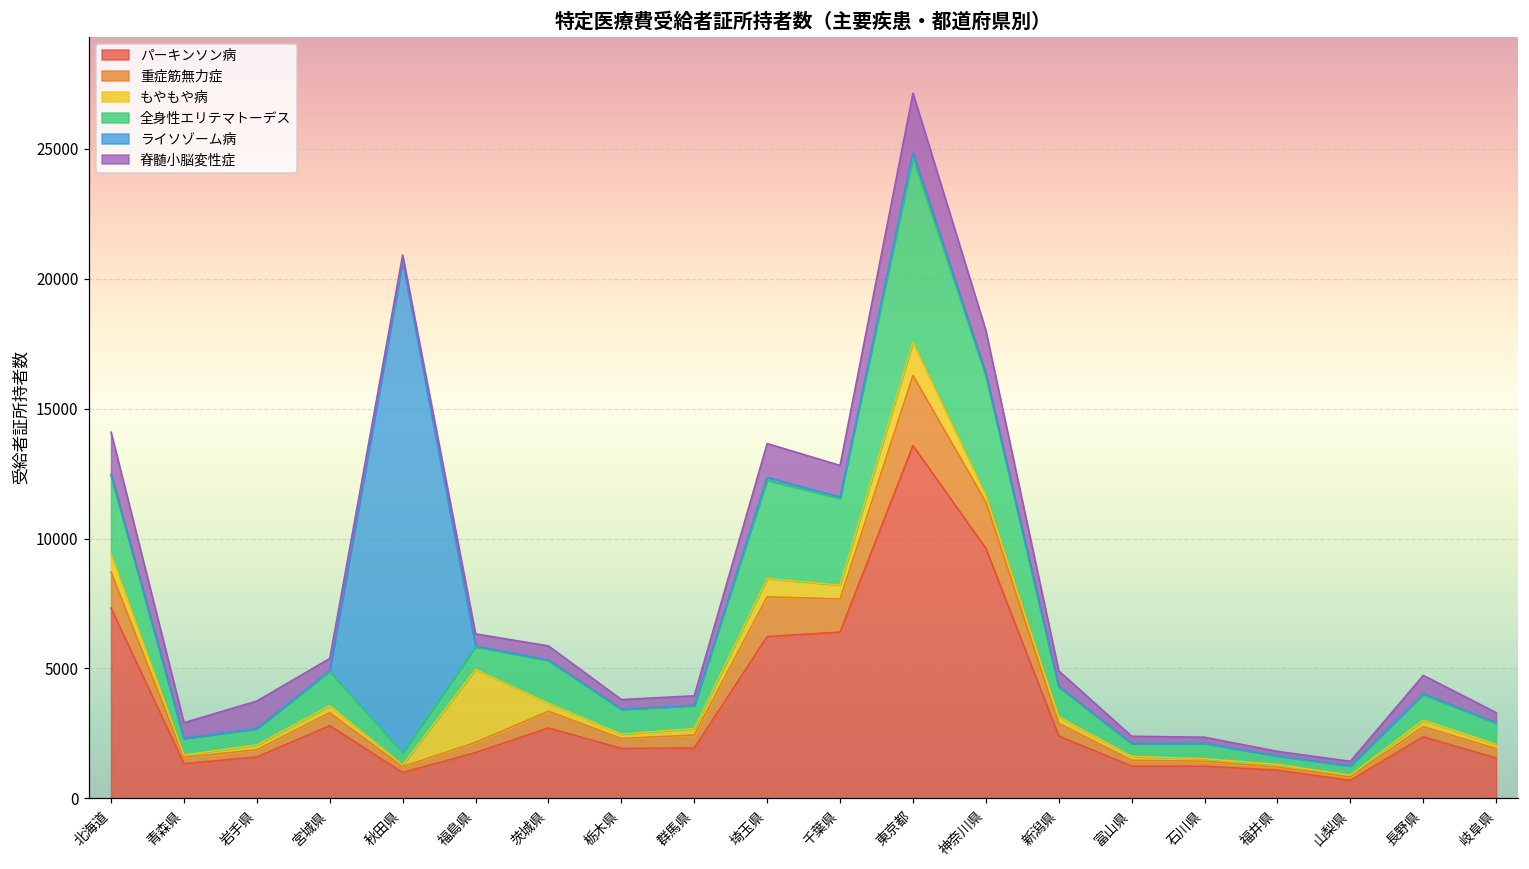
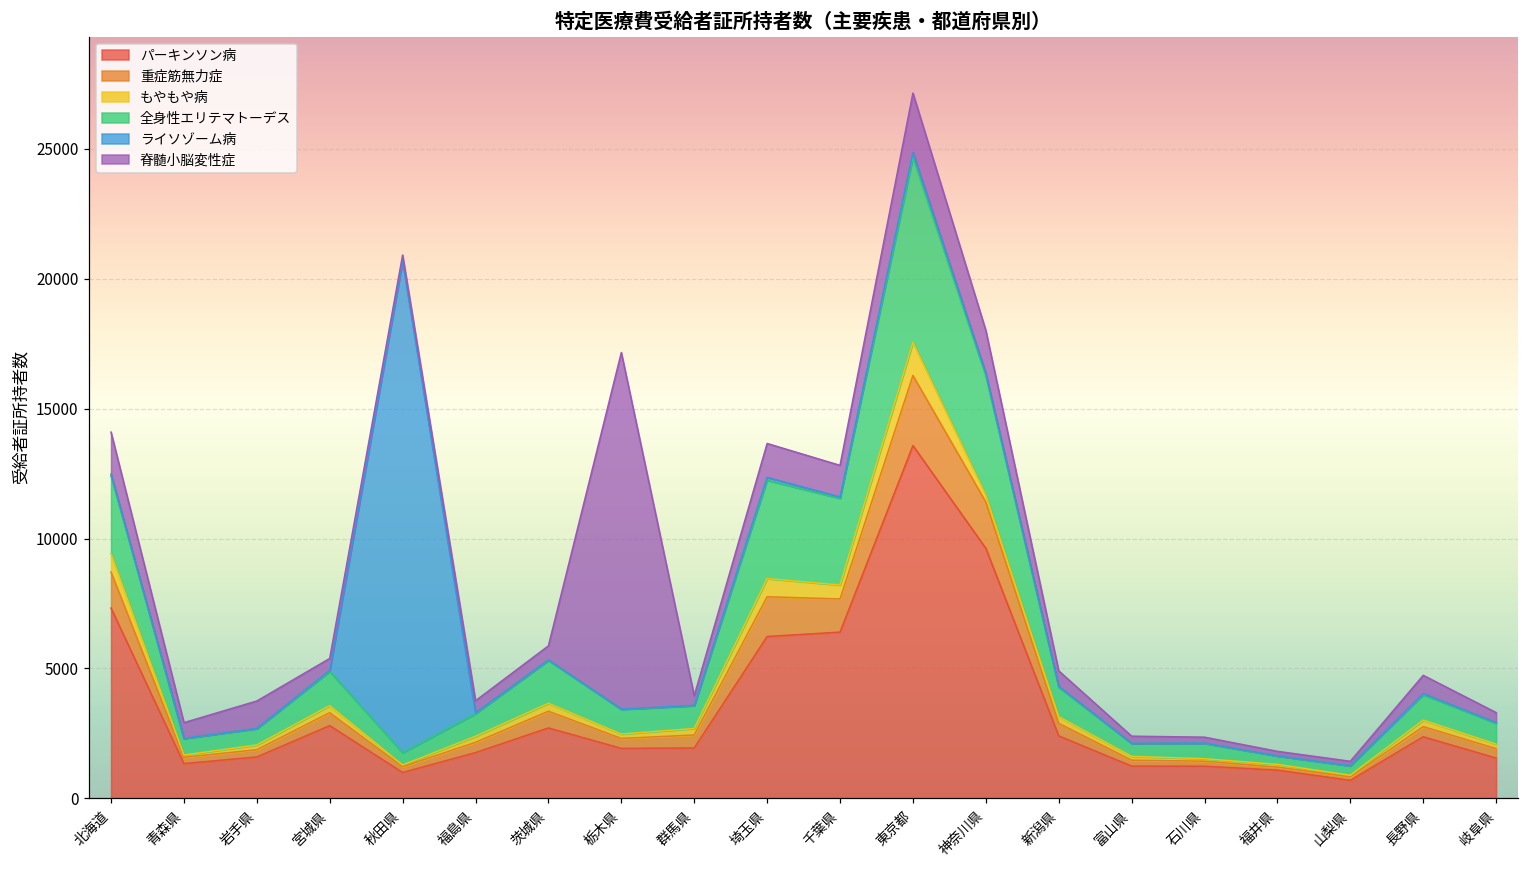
もやもや病, 福島県: 2800 -> 200
脊髄小脳変性症, 栃木県: 400 -> 13700
